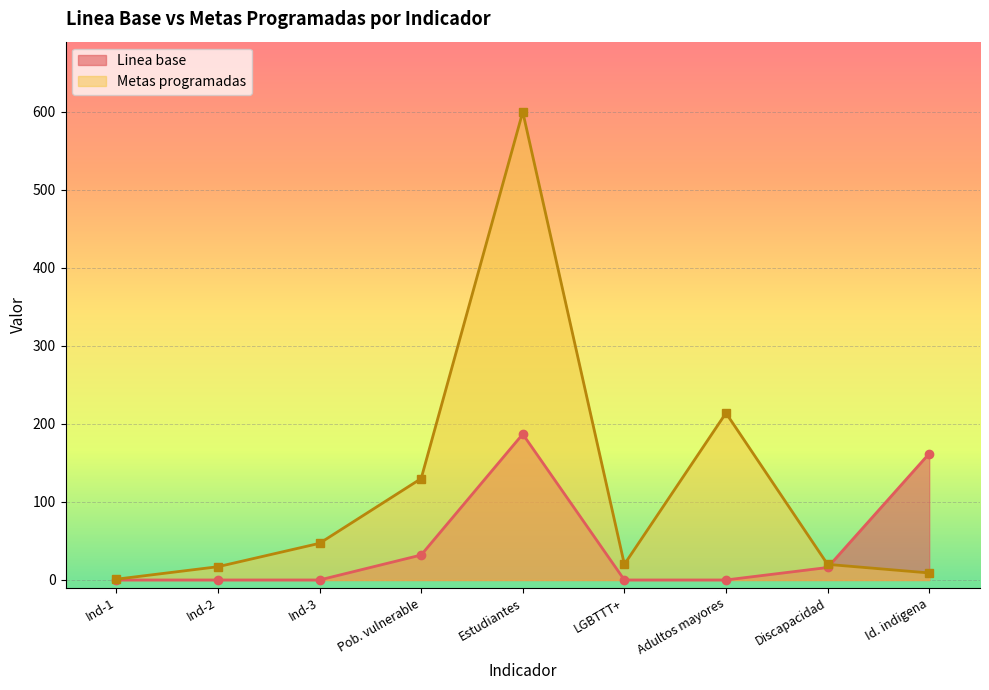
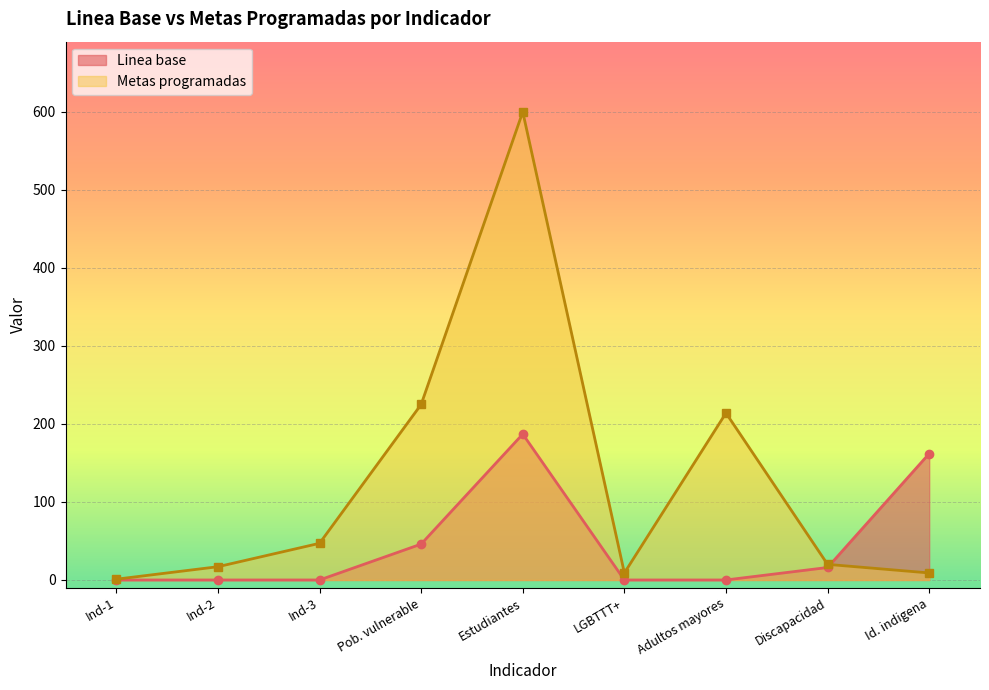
Linea base, Pob. vulnerable: 30 -> 50
Metas programadas, Pob. vulnerable: 130 -> 230
Metas programadas, LGBTTT+: 20 -> 10
